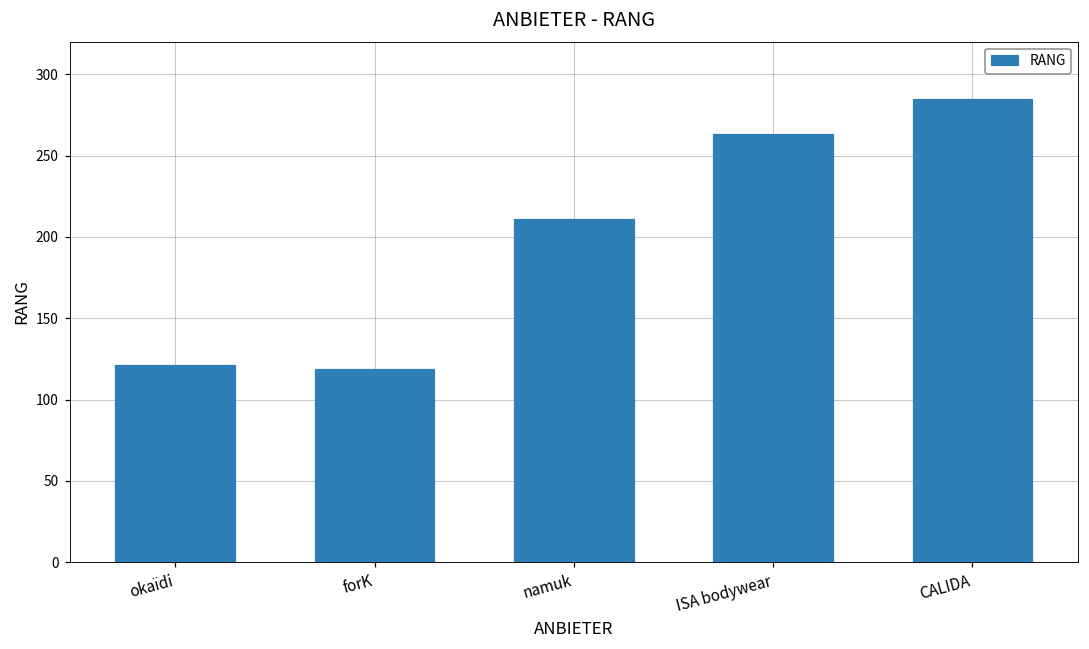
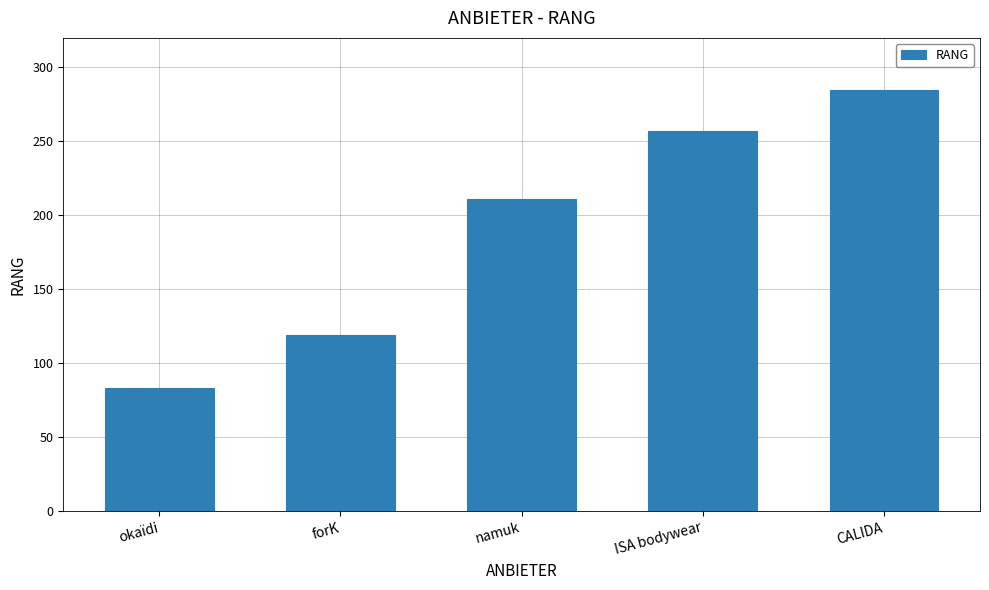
okaïdi: 121 -> 83
ISA bodywear: 263 -> 257
